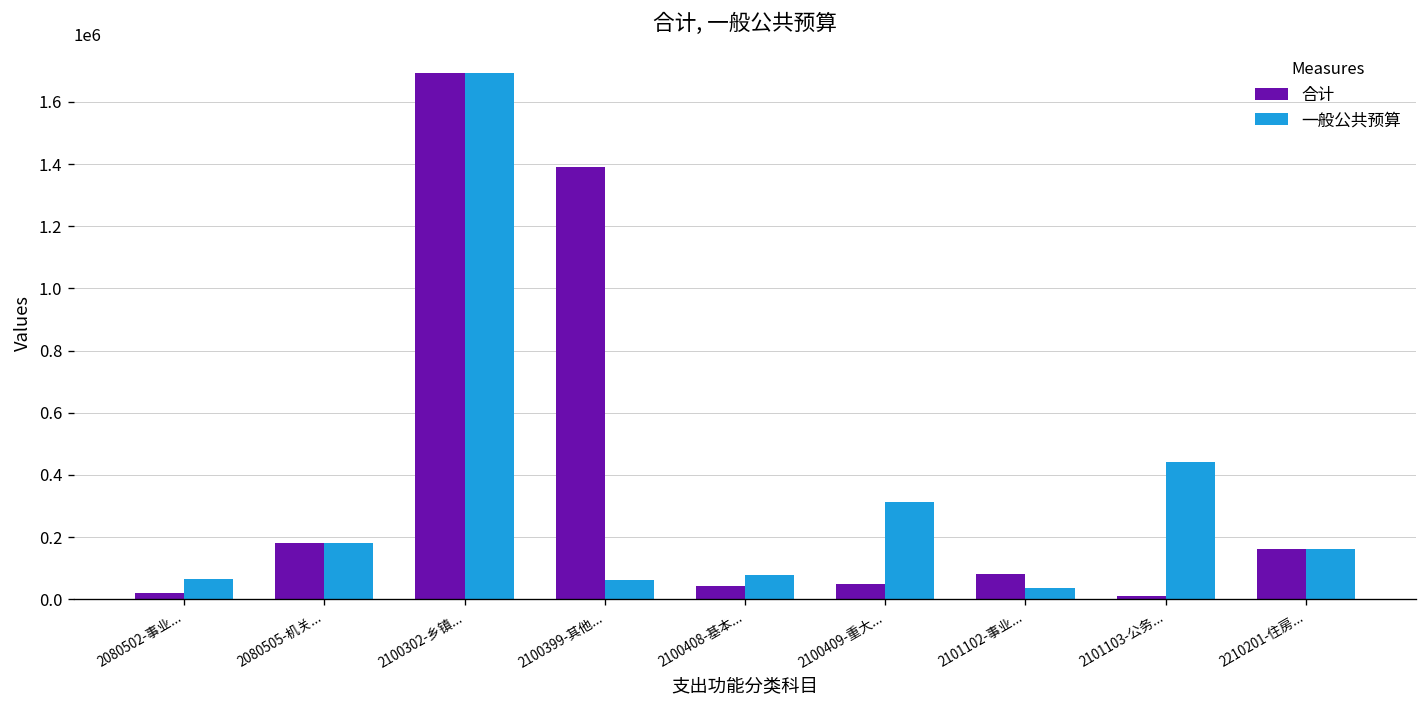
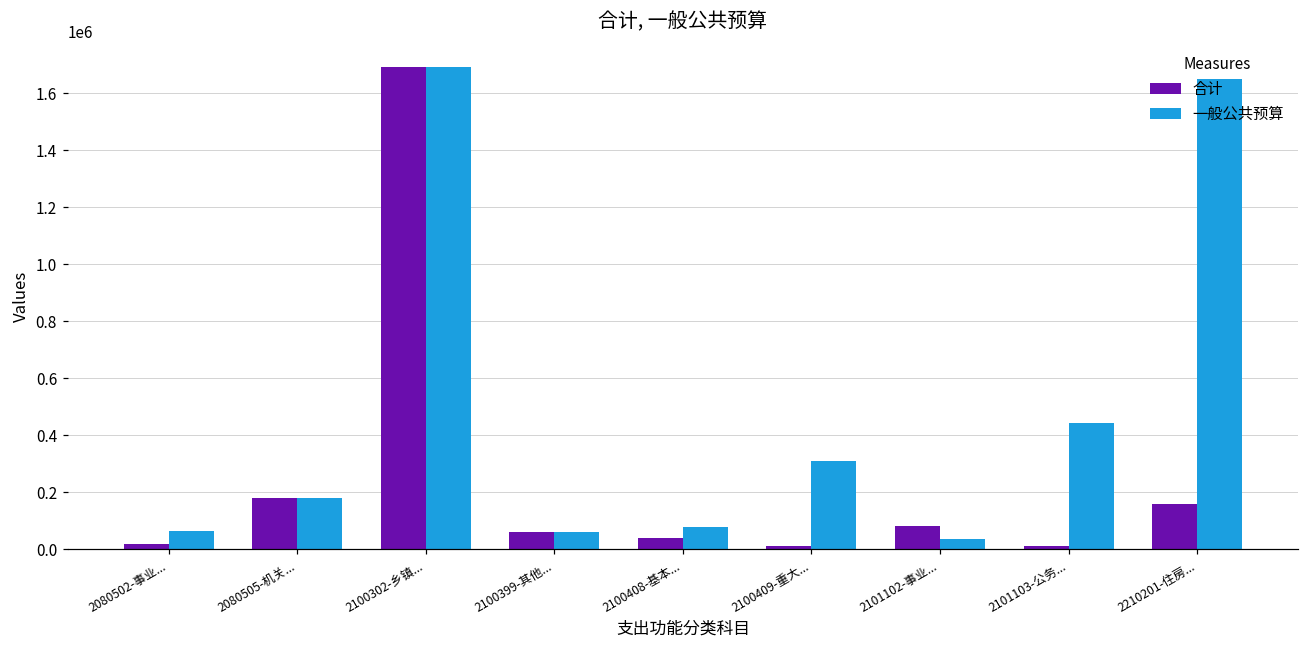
合计, 2100399-其他...: 1390000 -> 60000
合计, 2100409-重大...: 50000 -> 10000
一般公共预算, 2210201-住房...: 160000 -> 1650000
